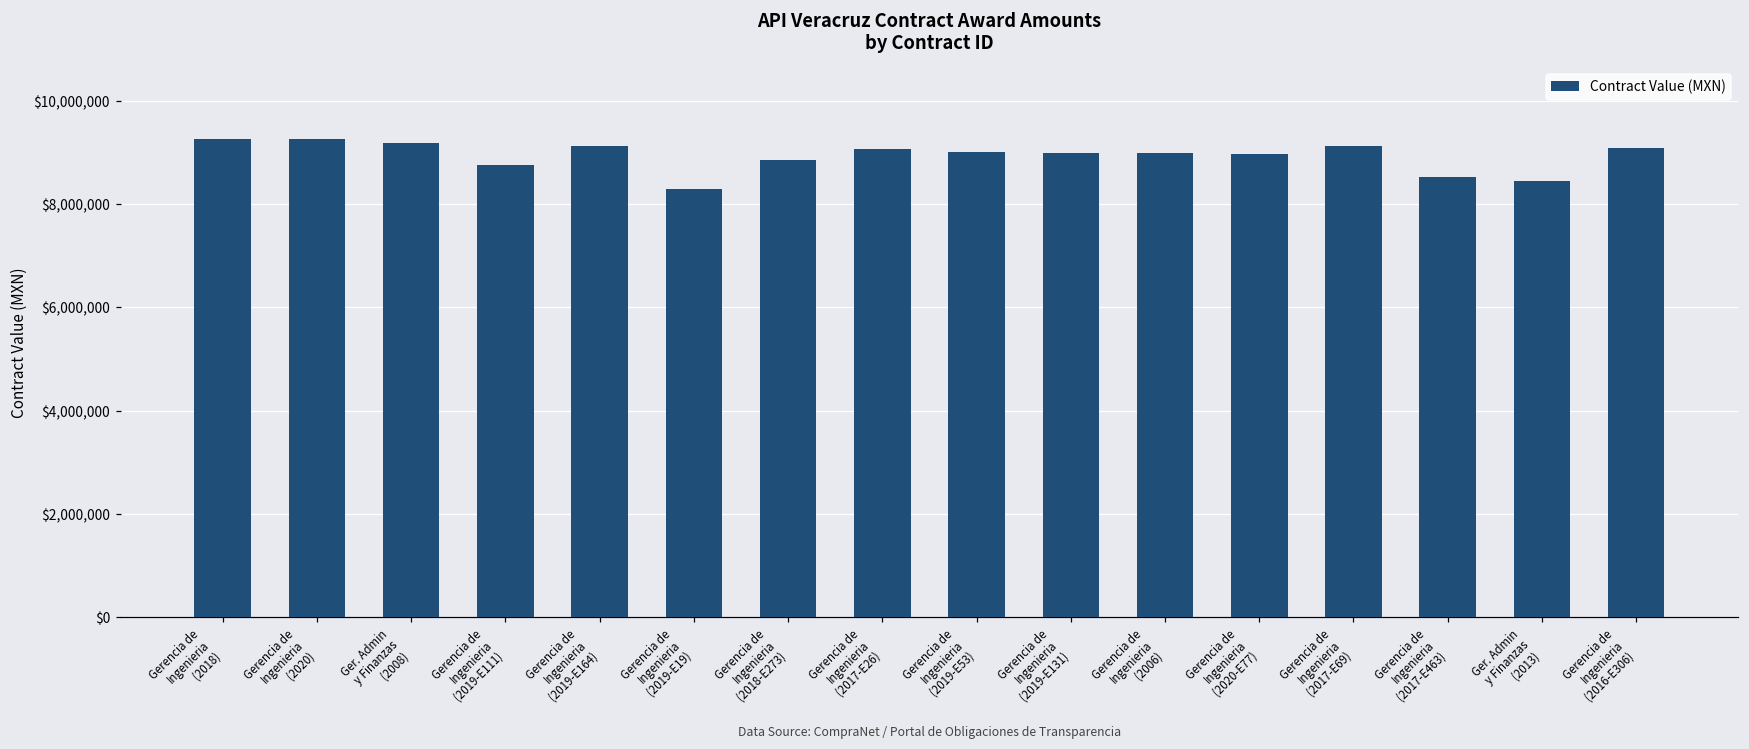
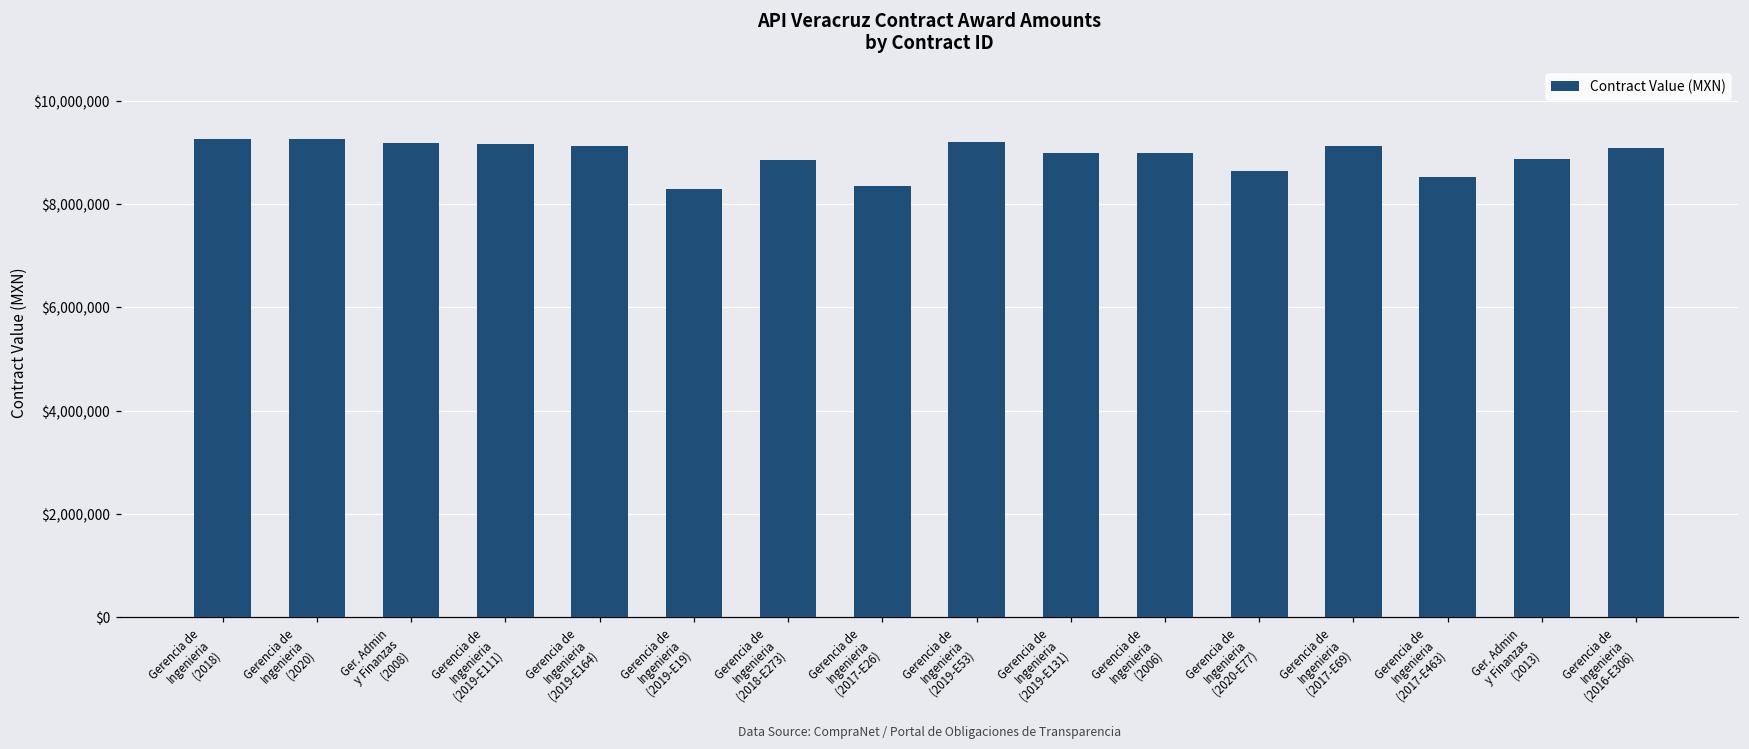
Gerencia de Ingenieria (2019-E111): $8,800,000 -> $9,200,000
Gerencia de Ingenieria (2017-E26): $9,100,000 -> $8,300,000
Gerencia de Ingenieria (2019-E53): $9,000,000 -> $9,200,000
Gerencia de Ingenieria (2020-E77): $9,000,000 -> $8,700,000
Ger. Admin y Finanzas (2013): $8,400,000 -> $8,900,000
